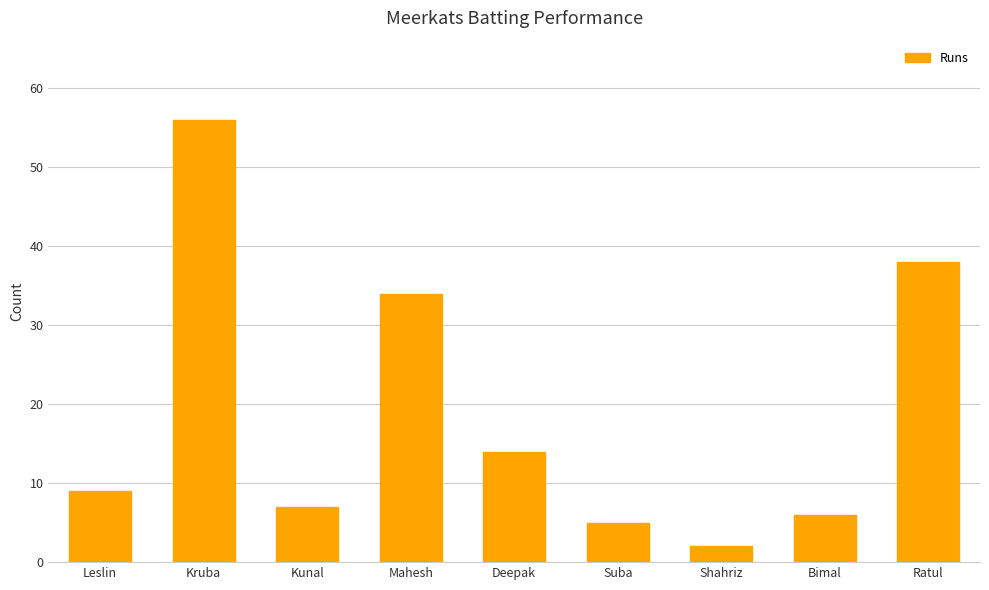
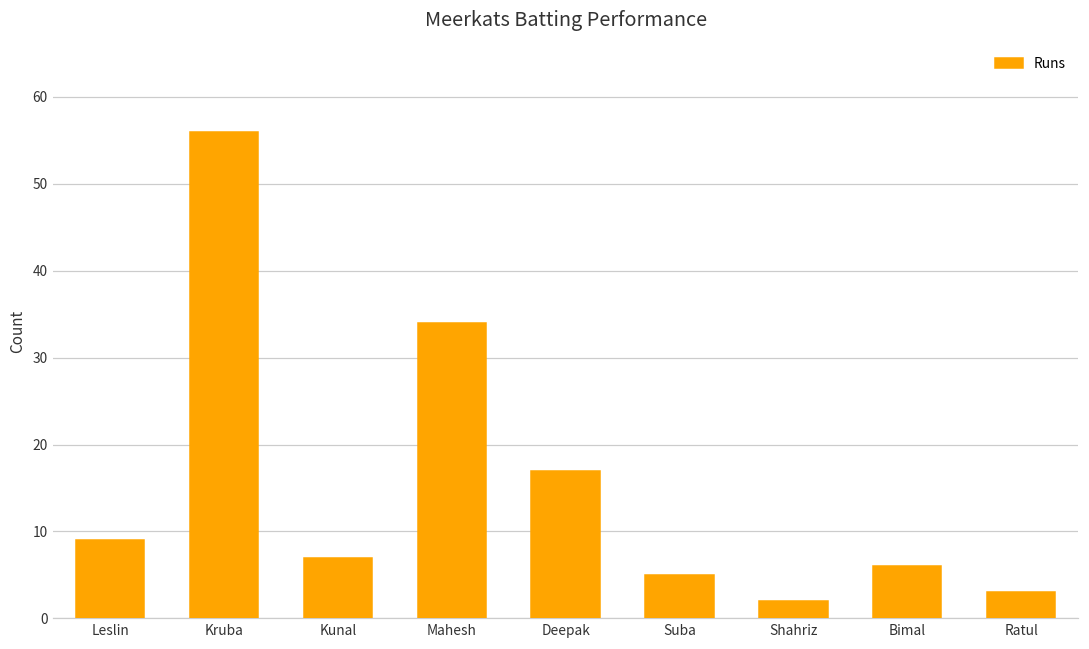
Deepak: 14 -> 17
Ratul: 38 -> 3
